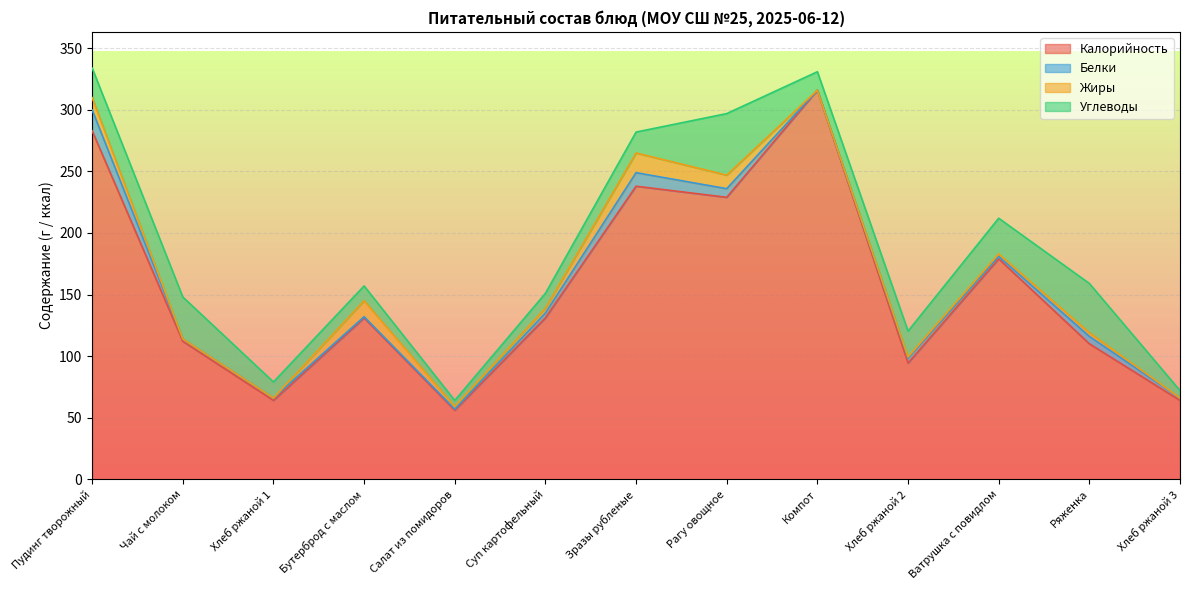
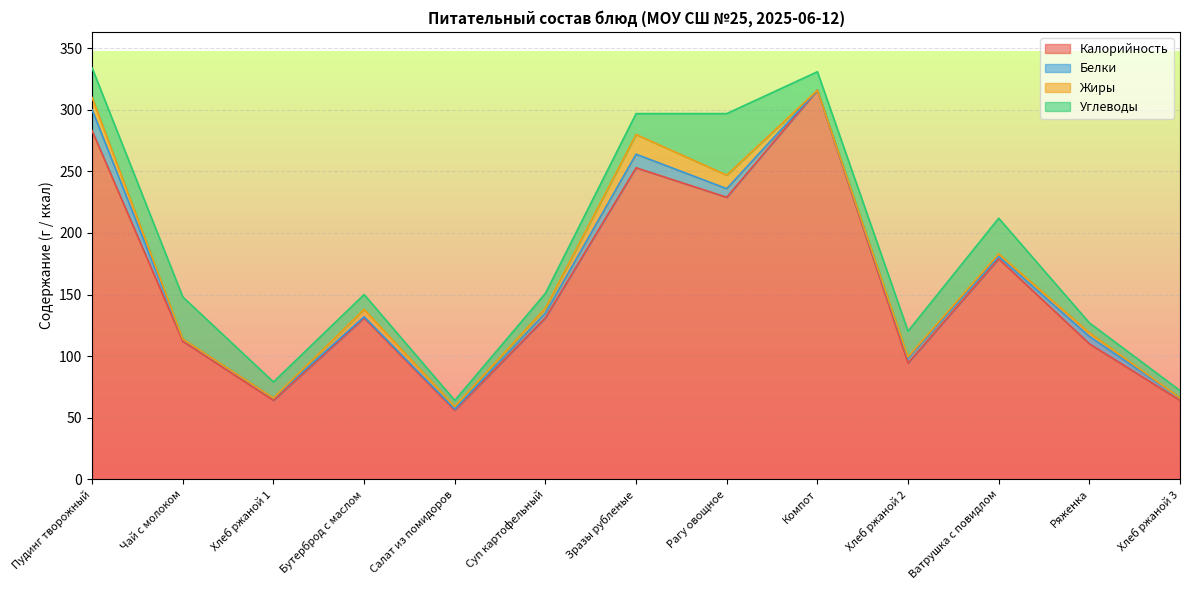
Жиры, Бутерброд с маслом: 13 -> 6
Калорийность, Зразы рубленые: 238 -> 253
Углеводы, Ряженка: 40 -> 8
